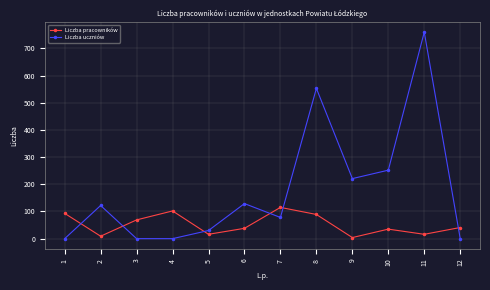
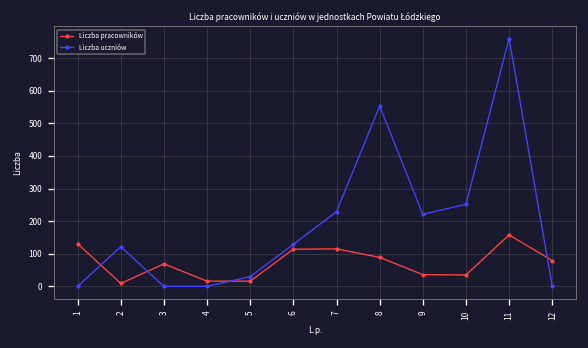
Liczba pracowników, 1: 90 -> 130
Liczba pracowników, 4: 100 -> 20
Liczba pracowników, 6: 40 -> 110
Liczba uczniów, 7: 80 -> 230
Liczba pracowników, 9: 0 -> 40
Liczba pracowników, 11: 20 -> 160
Liczba pracowników, 12: 40 -> 80
